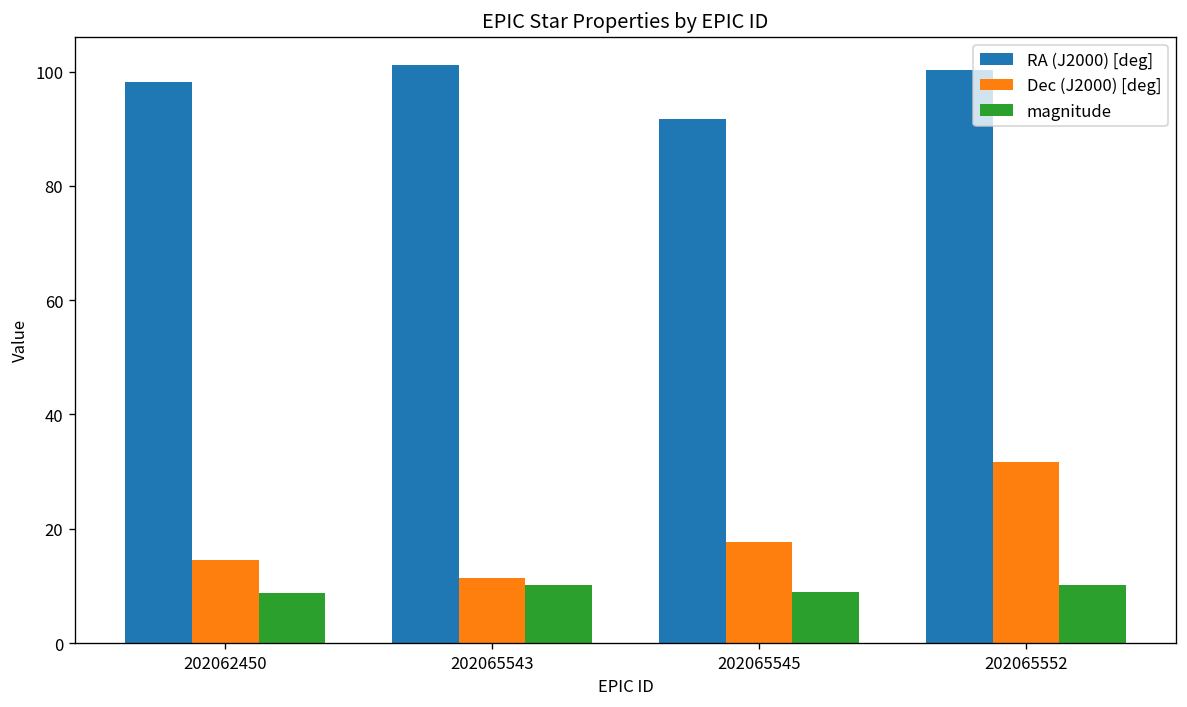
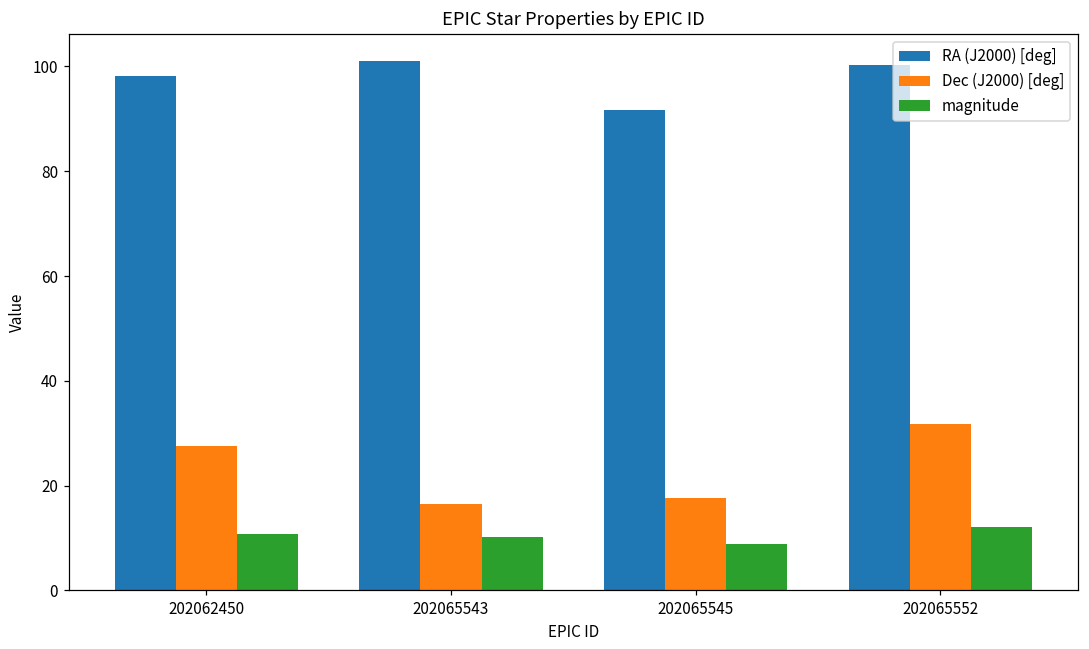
Dec (J2000) [deg], 202062450: 15 -> 28
magnitude, 202062450: 9 -> 11
Dec (J2000) [deg], 202065543: 11 -> 16
magnitude, 202065552: 10 -> 12
